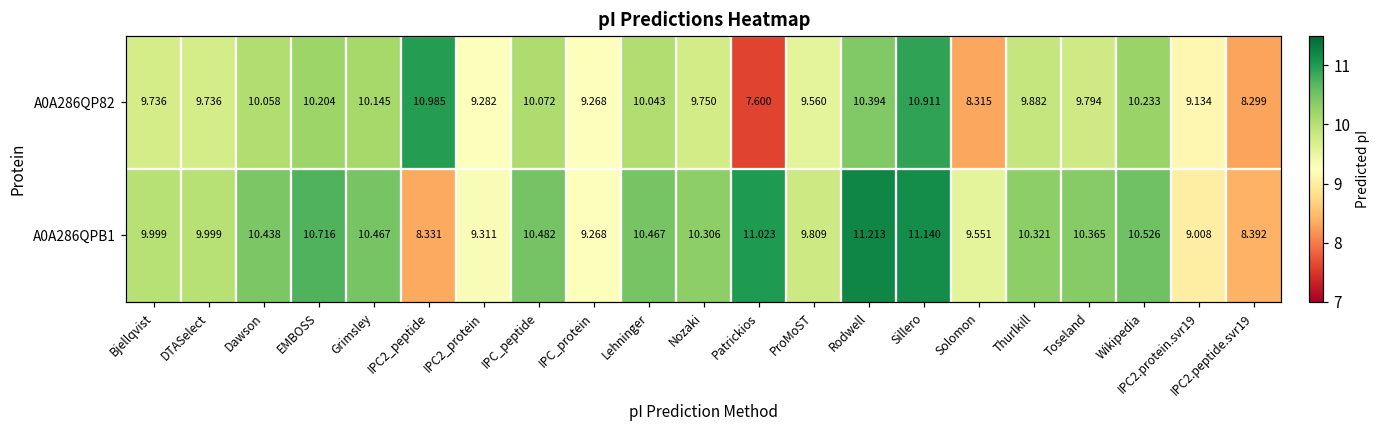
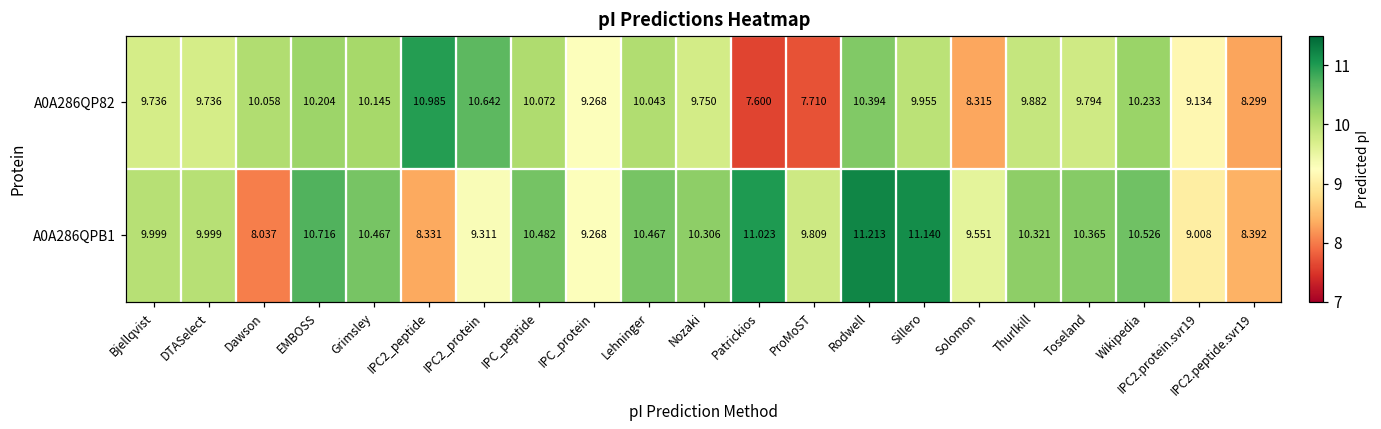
A0A286QP82, IPC2_protein: 9.282 -> 10.642
A0A286QP82, ProMoST: 9.560 -> 7.710
A0A286QP82, Sillero: 10.911 -> 9.955
A0A286QPB1, Dawson: 10.438 -> 8.037
